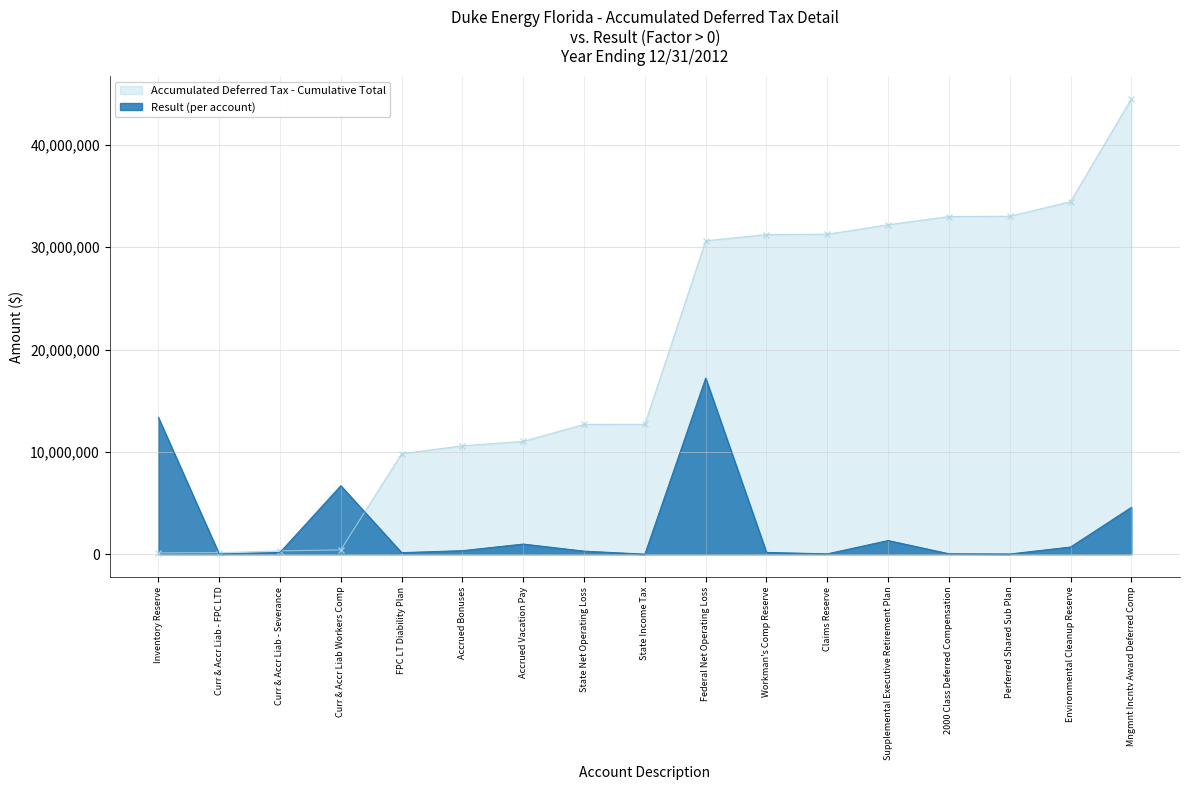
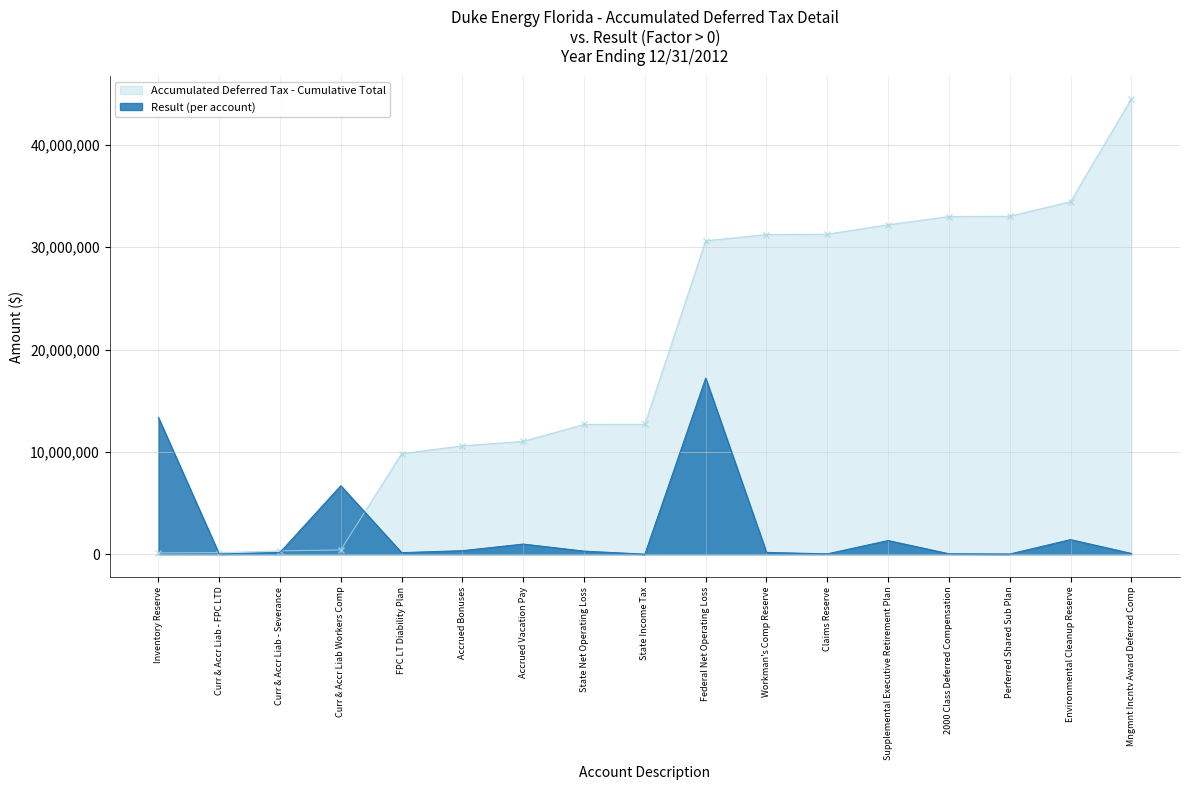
Result (per account), Environmental Cleanup Reserve: 700,000 -> 1,400,000
Result (per account), Mngmnt Incntv Award Deferred Comp: 4,600,000 -> 100,000
